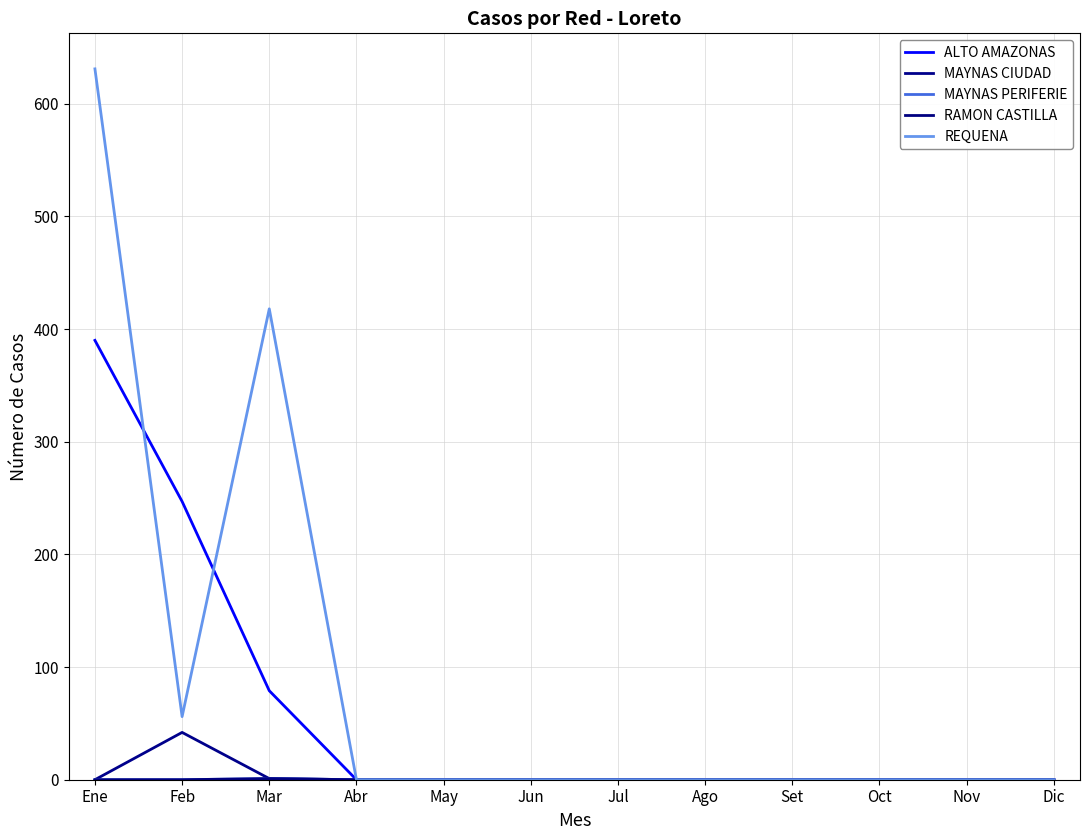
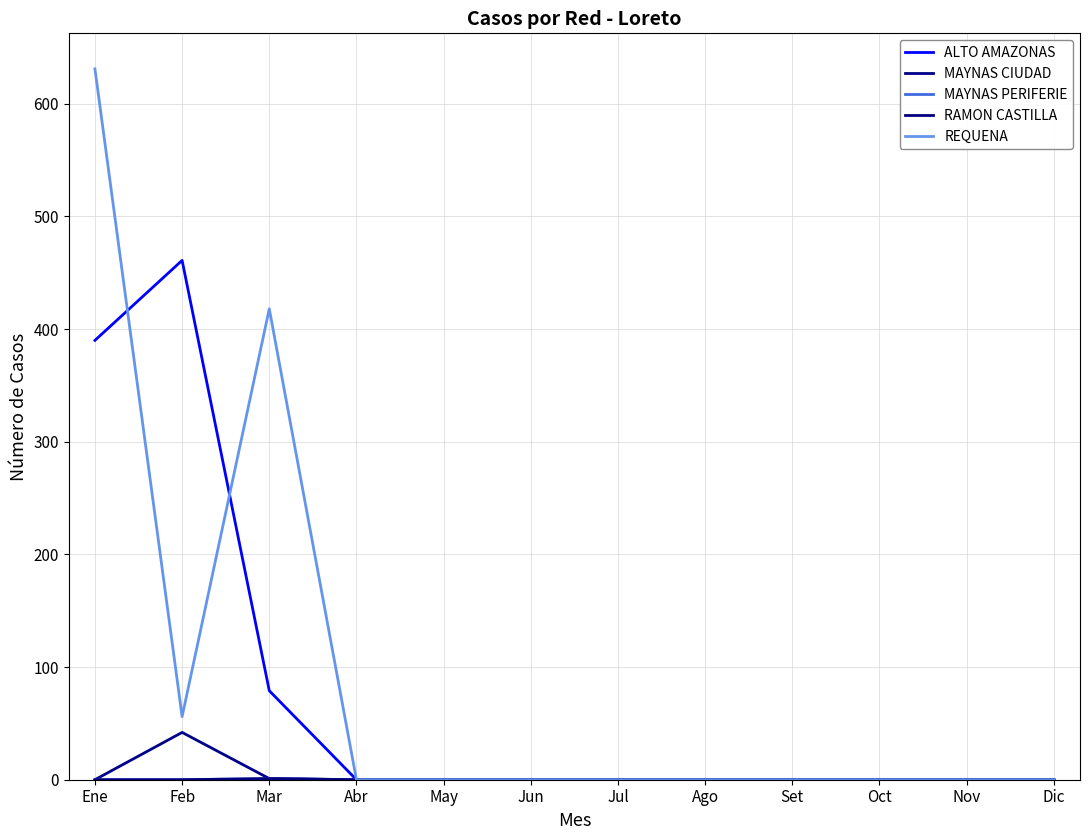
ALTO AMAZONAS, Feb: 247 -> 461
